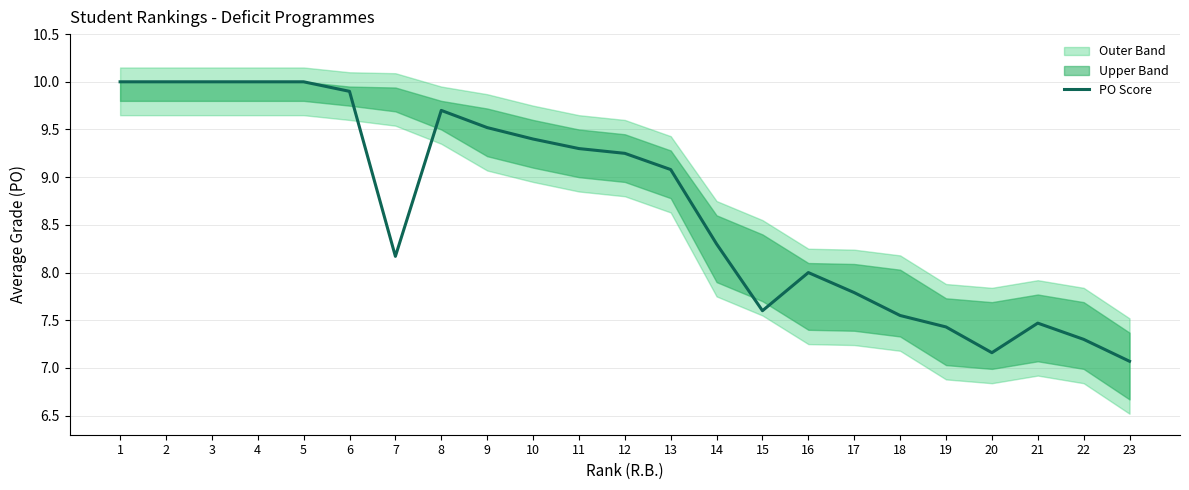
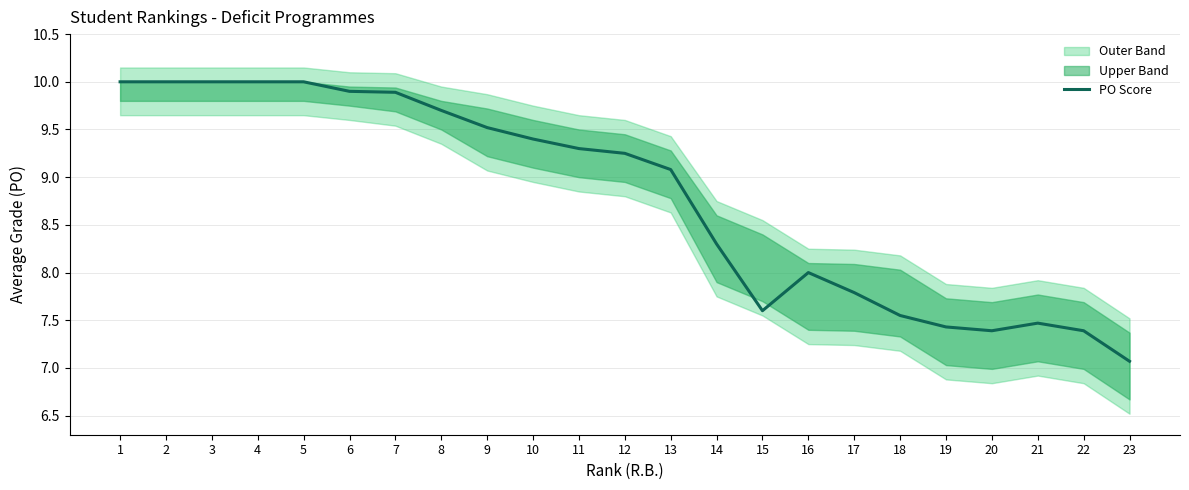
PO Score, 7: 8.2 -> 9.9
PO Score, 20: 7.2 -> 7.4
PO Score, 22: 7.3 -> 7.4
